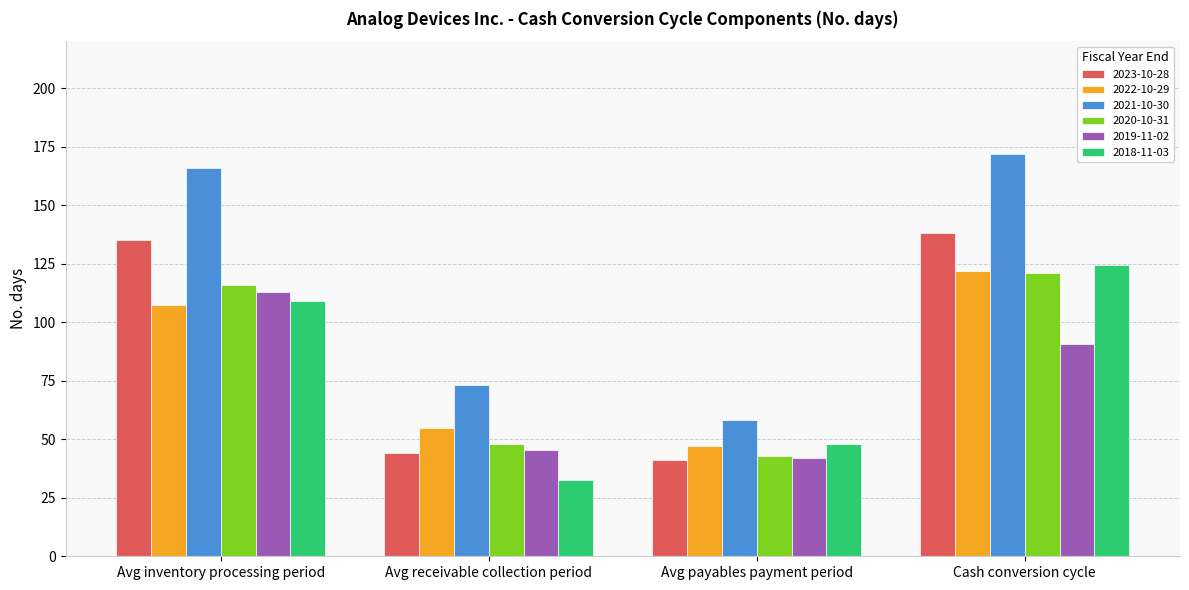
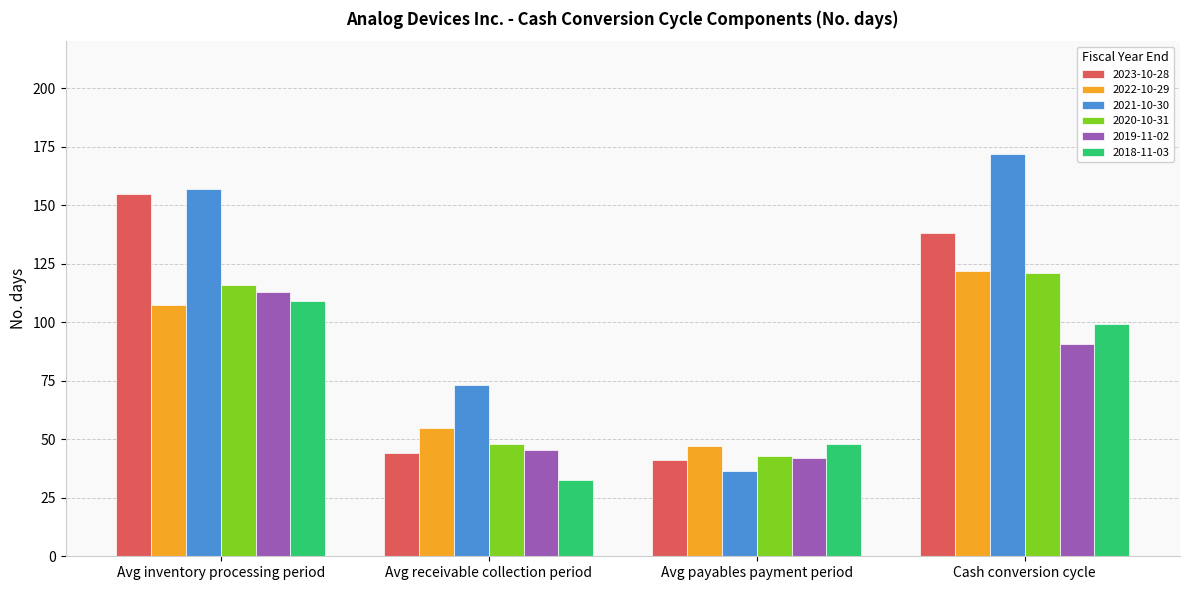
2023-10-28, Avg inventory processing period: 135 -> 155
2021-10-30, Avg inventory processing period: 166 -> 157
2021-10-30, Avg payables payment period: 58 -> 37
2018-11-03, Cash conversion cycle: 124 -> 99
